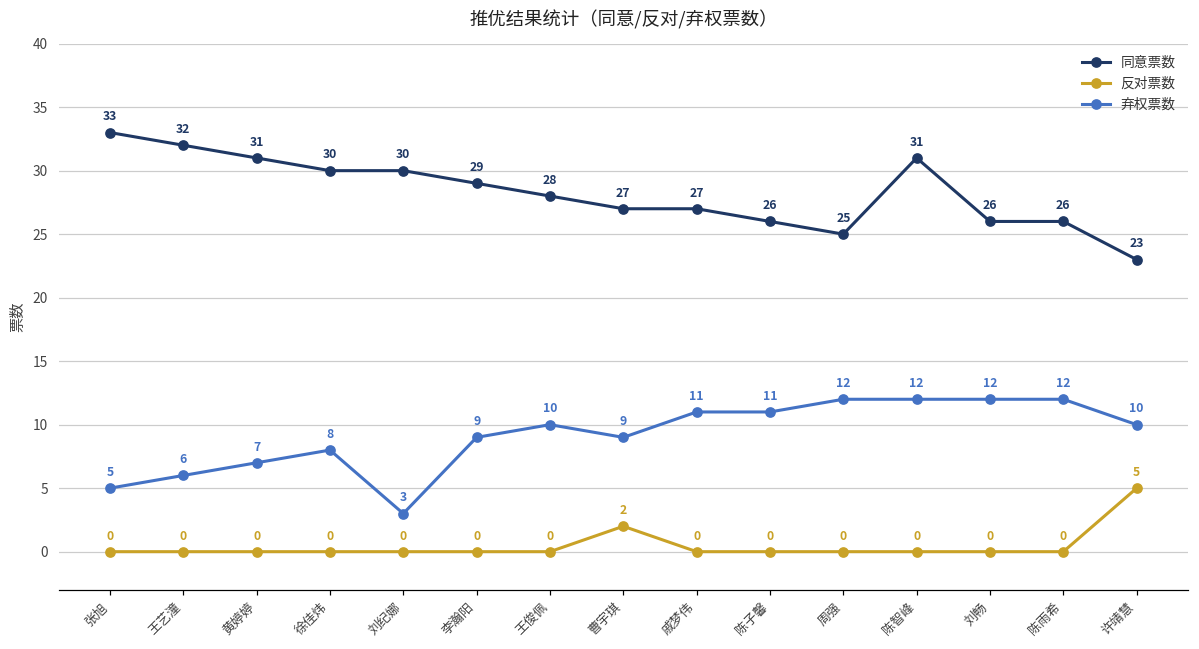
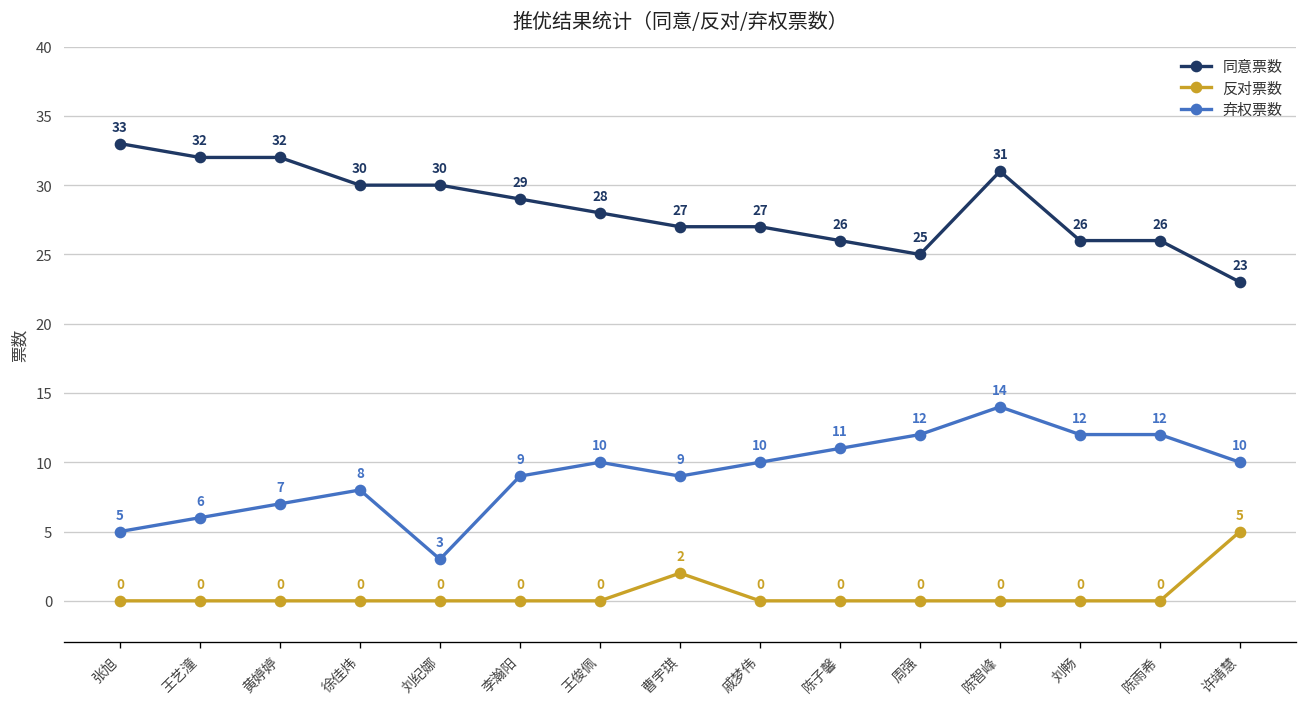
同意票数, 黄婷婷: 31 -> 32
弃权票数, 戚梦伟: 11 -> 10
弃权票数, 陈智峰: 12 -> 14
